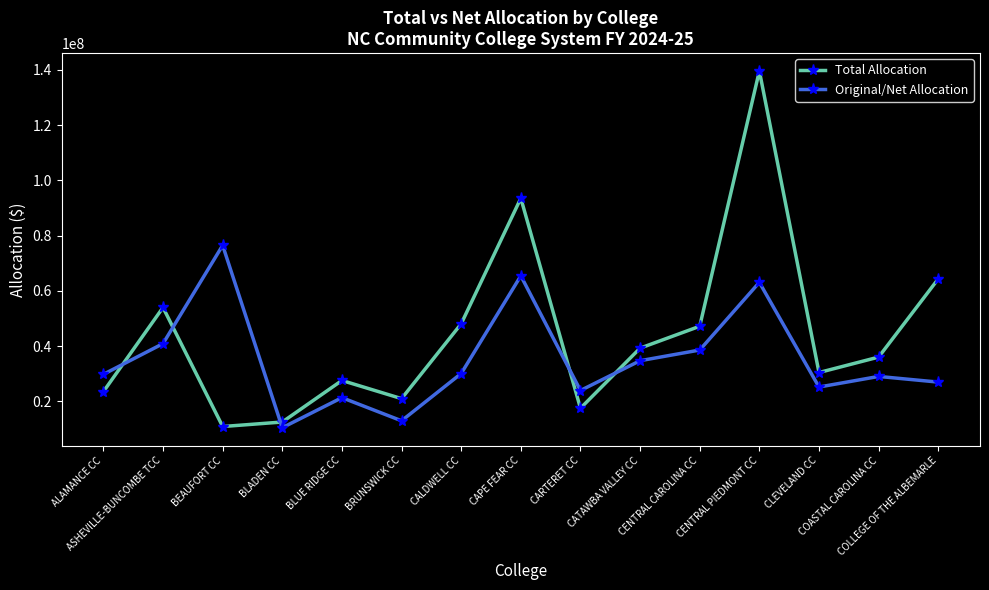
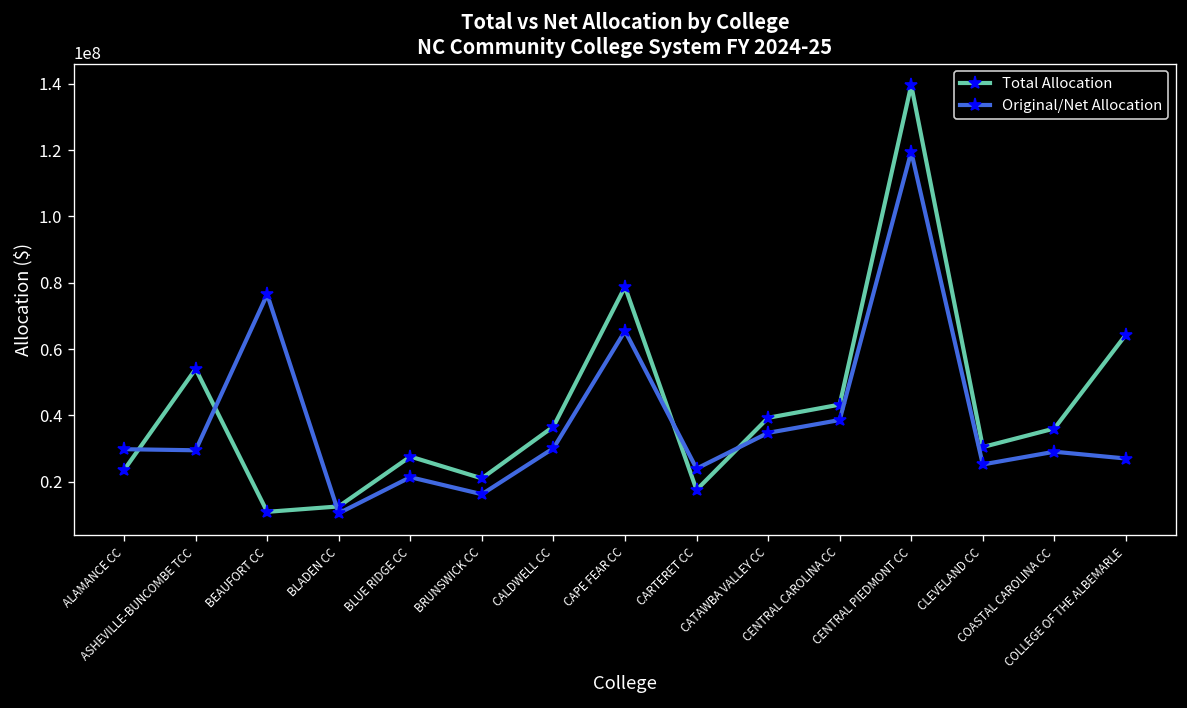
Original/Net Allocation, ASHEVILLE-BUNCOMBE TCC: 41000000 -> 29000000
Original/Net Allocation, BRUNSWICK CC: 13000000 -> 16000000
Total Allocation, CALDWELL CC: 48000000 -> 37000000
Total Allocation, CAPE FEAR CC: 94000000 -> 79000000
Total Allocation, CENTRAL CAROLINA CC: 47000000 -> 43000000
Original/Net Allocation, CENTRAL PIEDMONT CC: 63000000 -> 119000000
